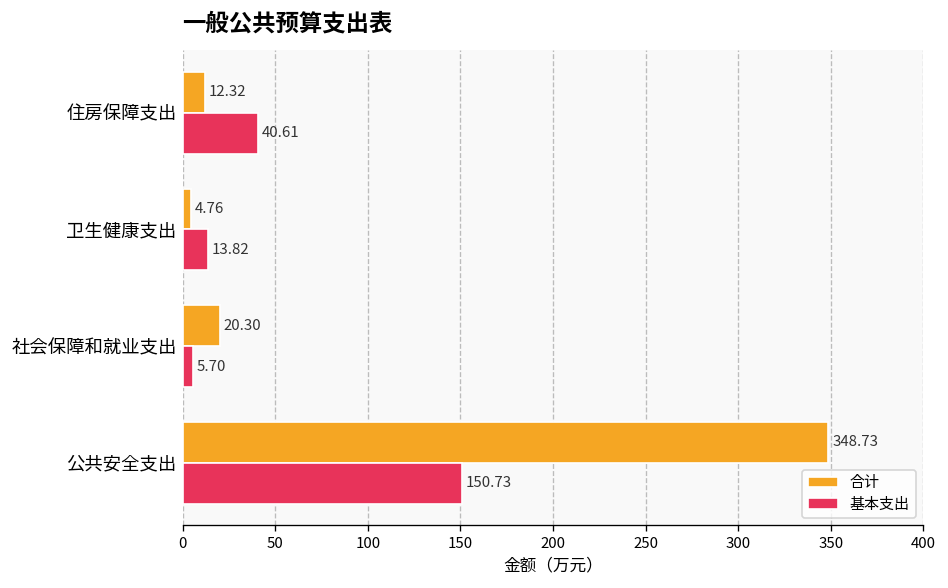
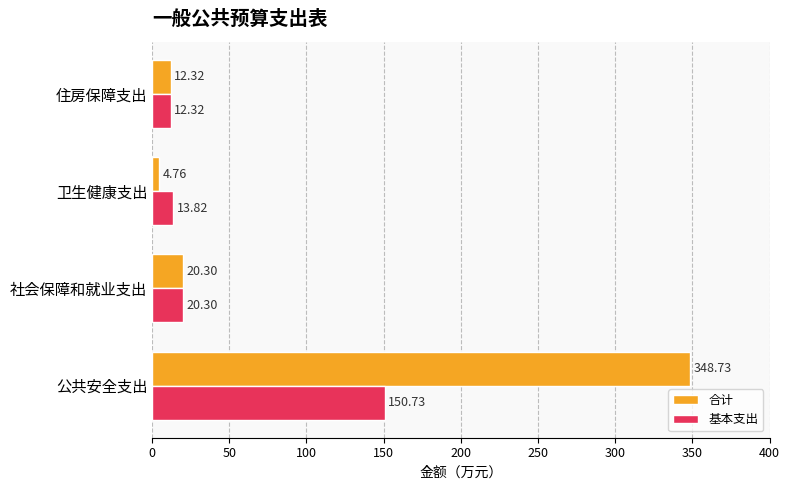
基本支出, 住房保障支出: 40.61 -> 12.32
基本支出, 社会保障和就业支出: 5.70 -> 20.30
